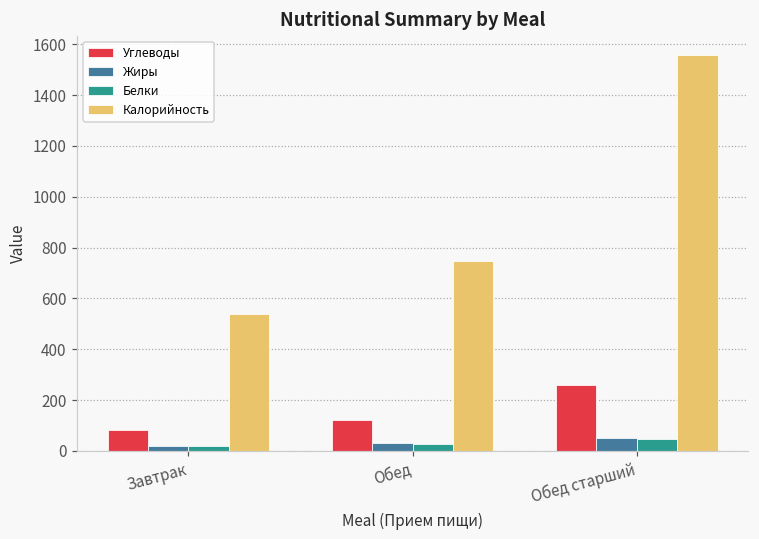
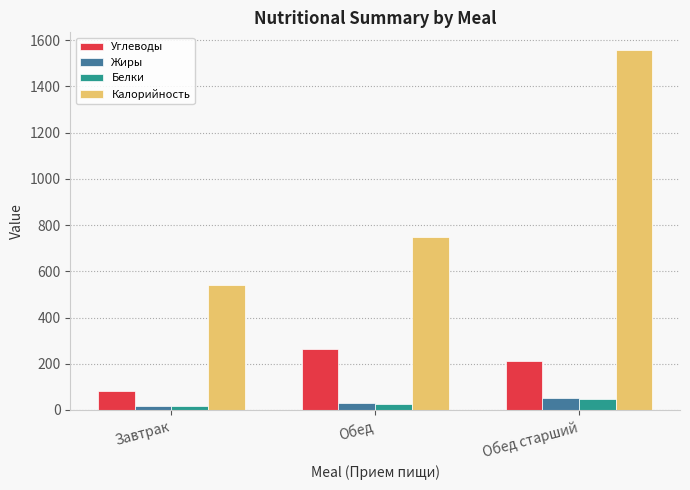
Углеводы, Обед: 120 -> 270
Углеводы, Обед старший: 260 -> 210
